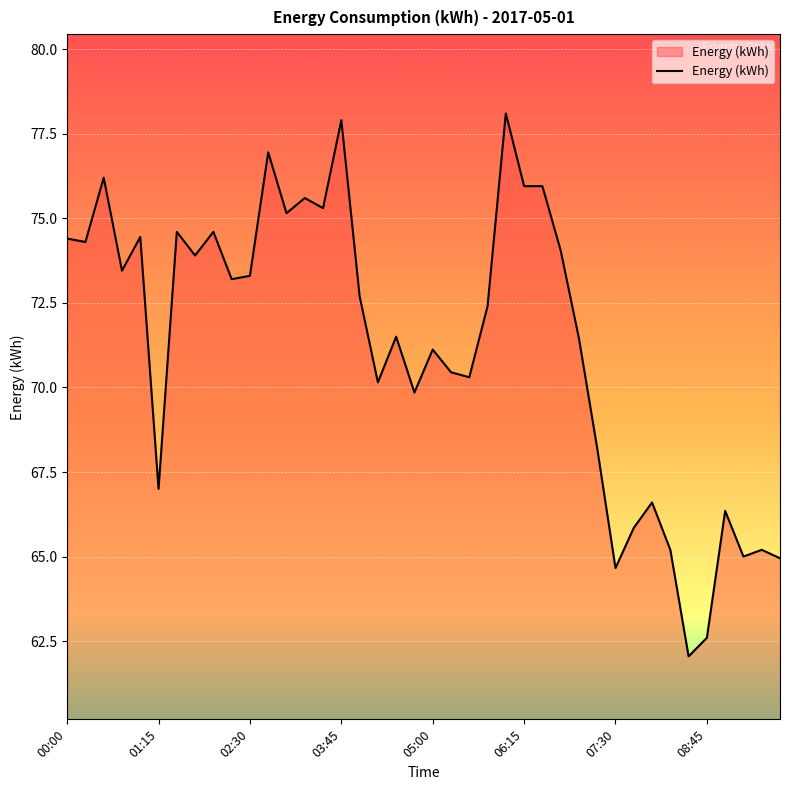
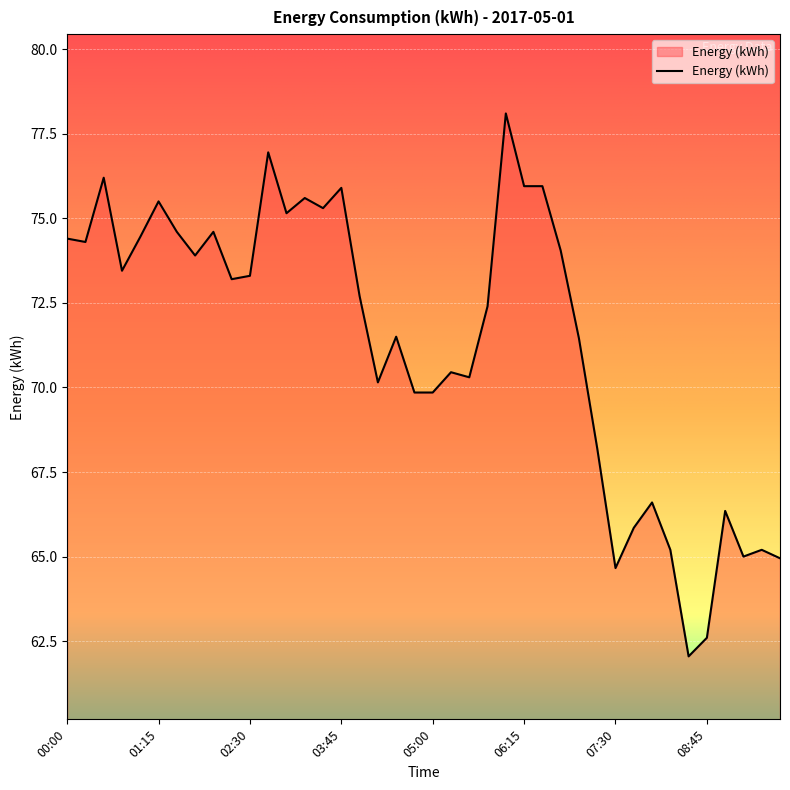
01:15: 67.0 -> 75.5
03:45: 77.9 -> 75.9
05:00: 71.1 -> 69.9
